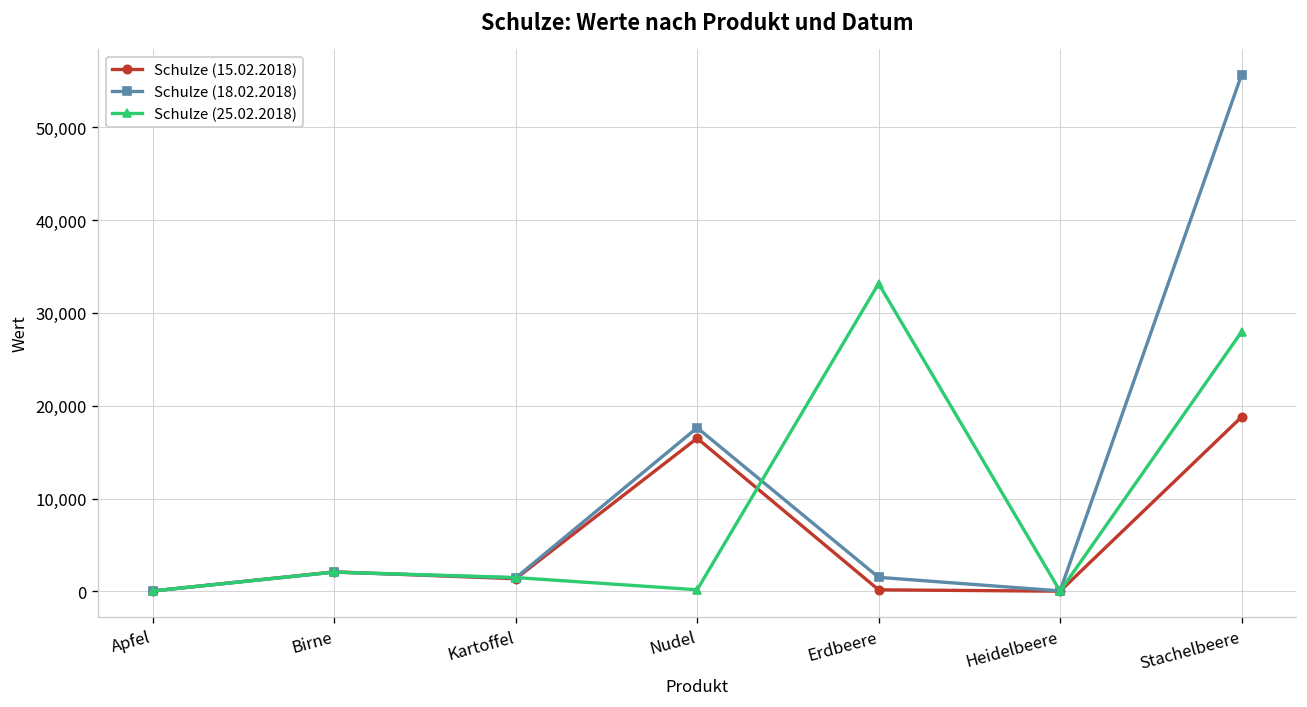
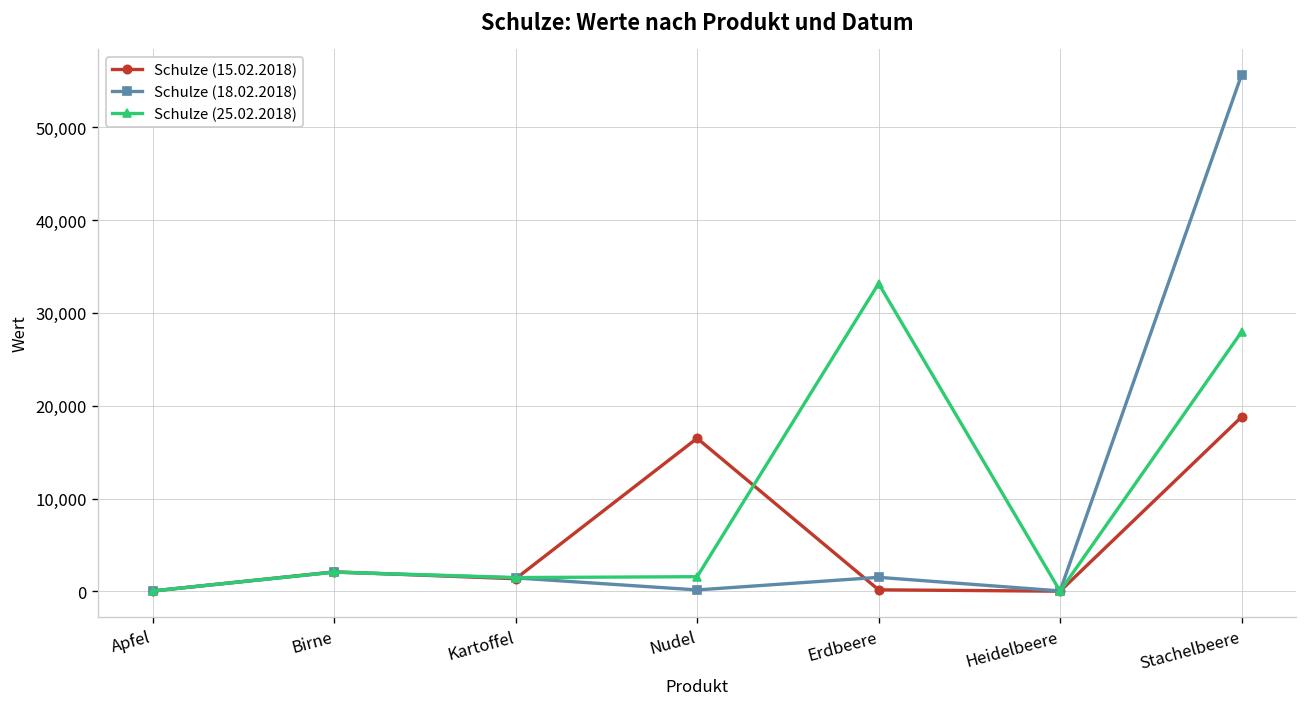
Schulze (18.02.2018), Nudel: 18,000 -> 0
Schulze (25.02.2018), Nudel: 0 -> 2,000
